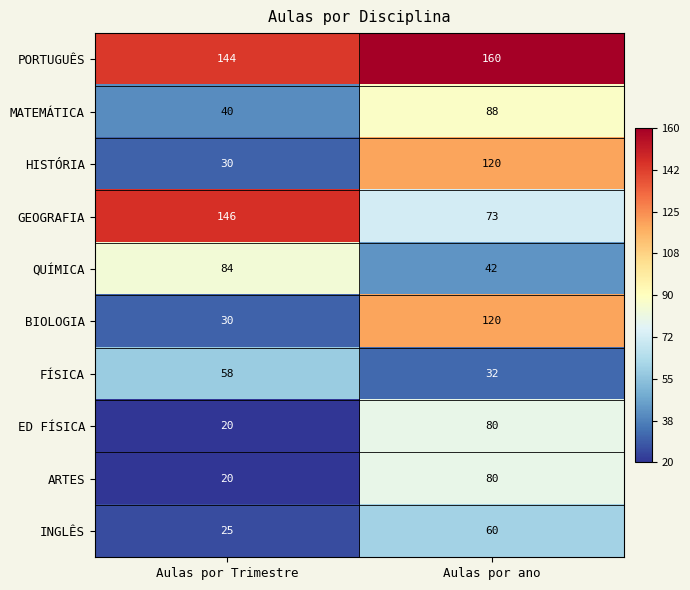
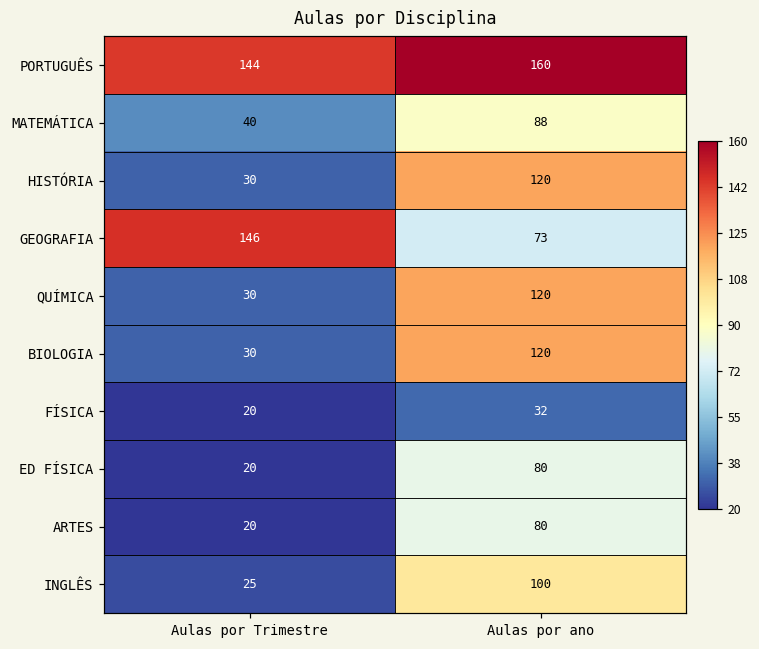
QUÍMICA, Aulas por Trimestre: 84 -> 30
QUÍMICA, Aulas por ano: 42 -> 120
FÍSICA, Aulas por Trimestre: 58 -> 20
INGLÊS, Aulas por ano: 60 -> 100
